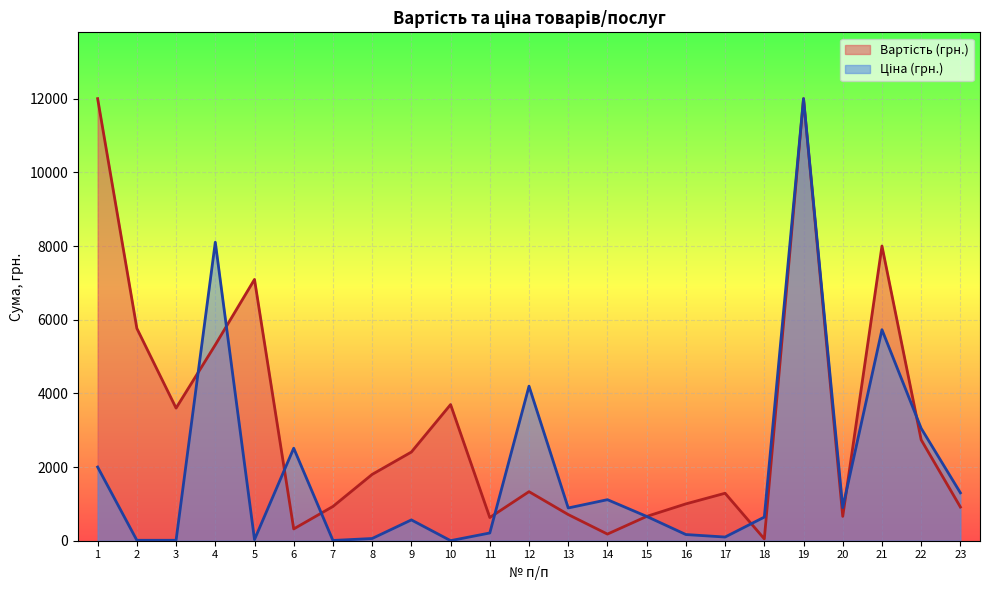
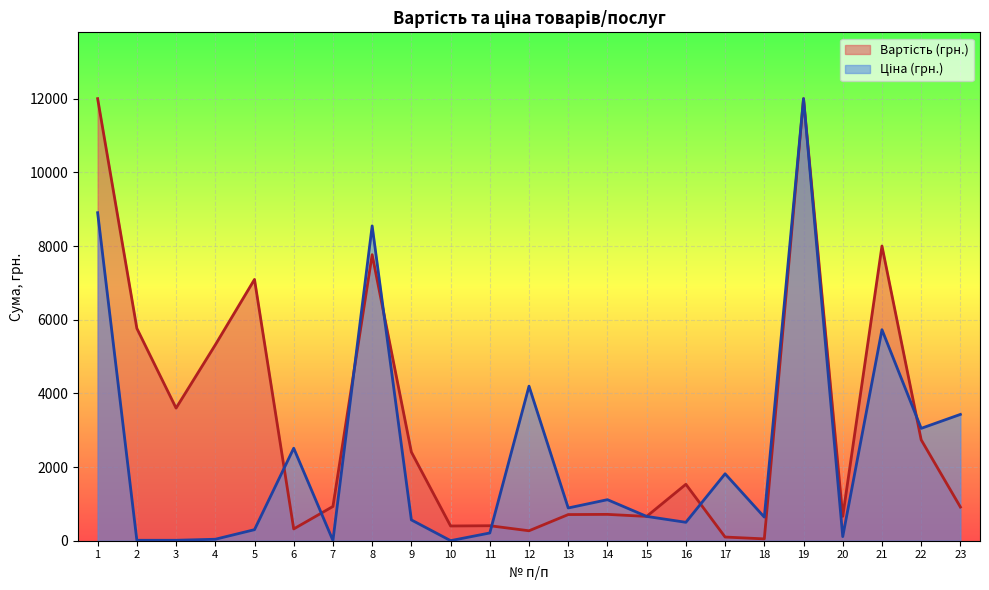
Ціна (грн.), 1: 2000 -> 8900
Ціна (грн.), 4: 8100 -> 0
Ціна (грн.), 5: 0 -> 300
Вартість (грн.), 8: 1800 -> 7800
Ціна (грн.), 8: 100 -> 8500
Вартість (грн.), 10: 3700 -> 400
Вартість (грн.), 11: 600 -> 400
Вартість (грн.), 12: 1300 -> 300
Вартість (грн.), 14: 200 -> 700
Вартість (грн.), 16: 1000 -> 1500
Ціна (грн.), 16: 200 -> 500
Вартість (грн.), 17: 1300 -> 100
Ціна (грн.), 17: 100 -> 1800
Ціна (грн.), 20: 900 -> 100
Ціна (грн.), 23: 1300 -> 3400
